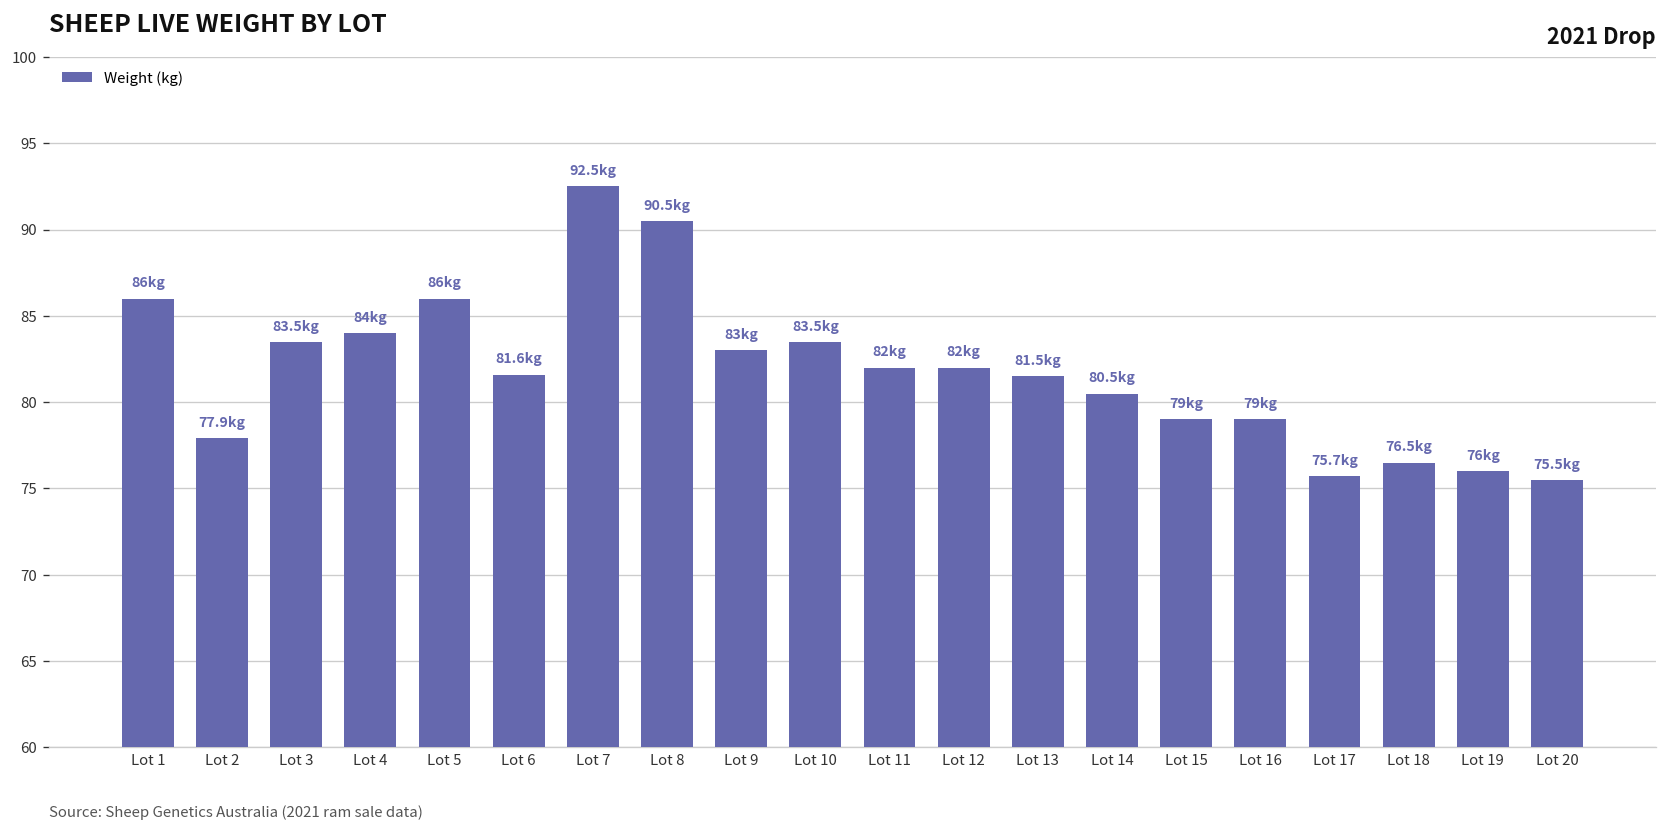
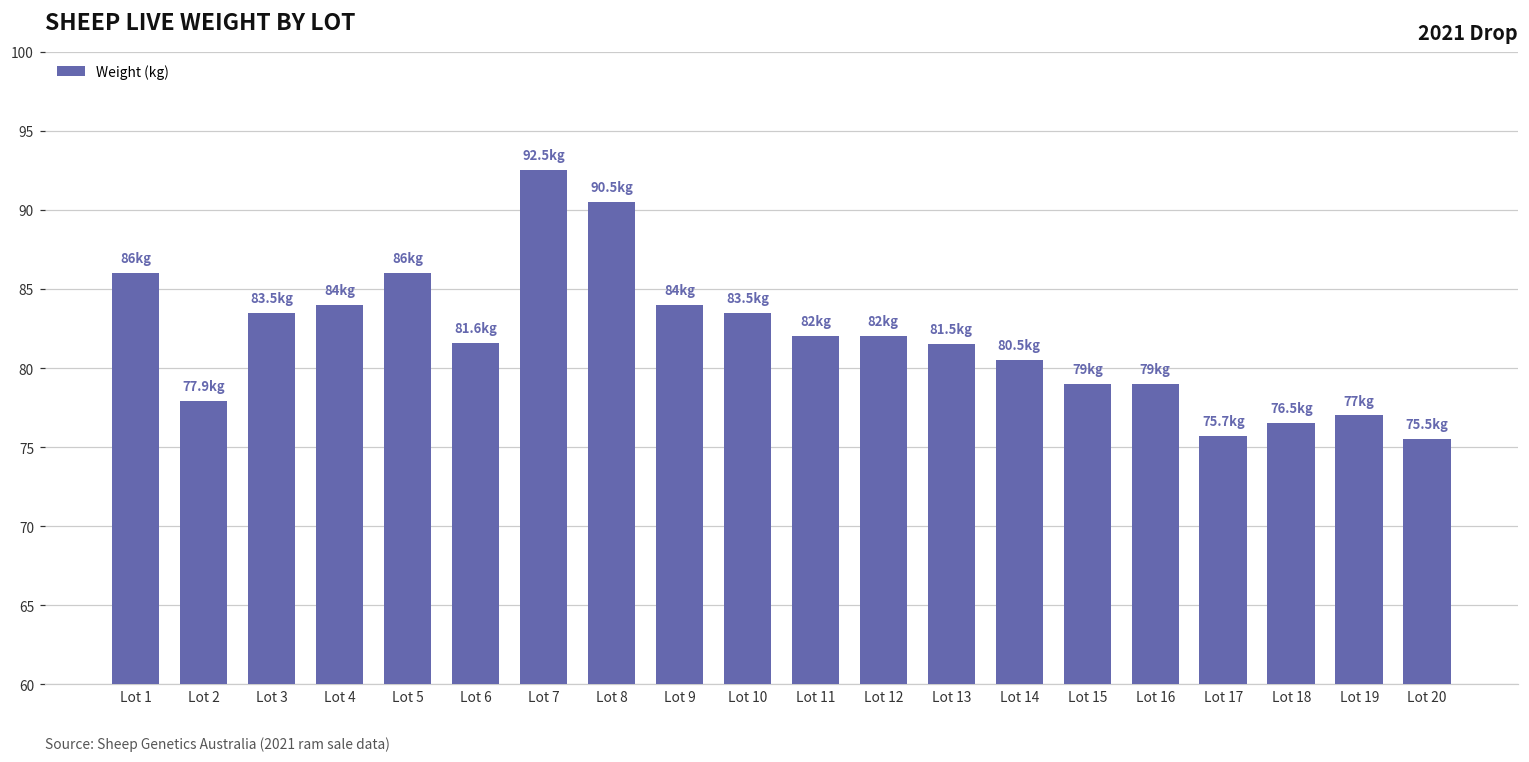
Lot 9: 83 -> 84
Lot 19: 76 -> 77
